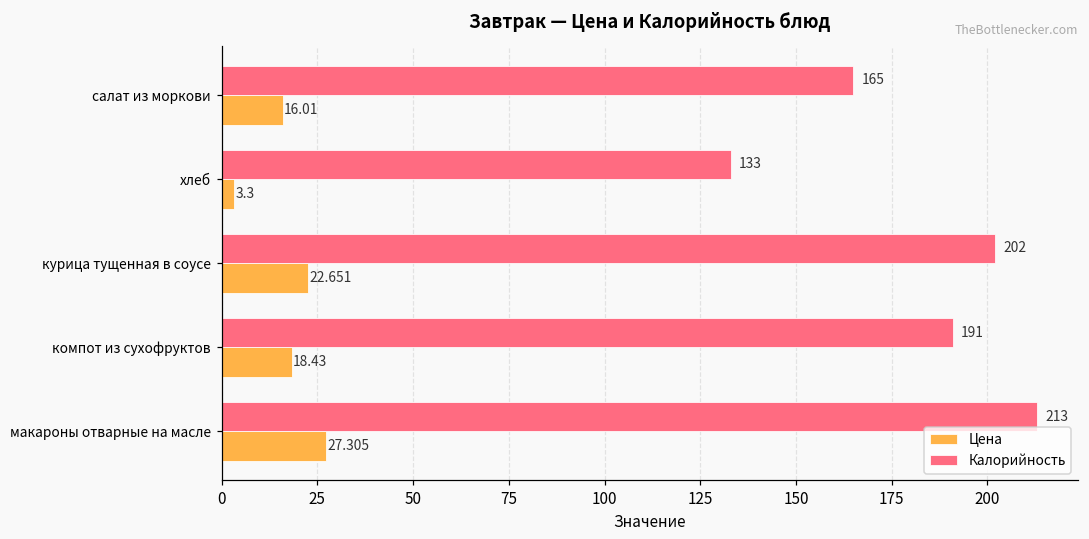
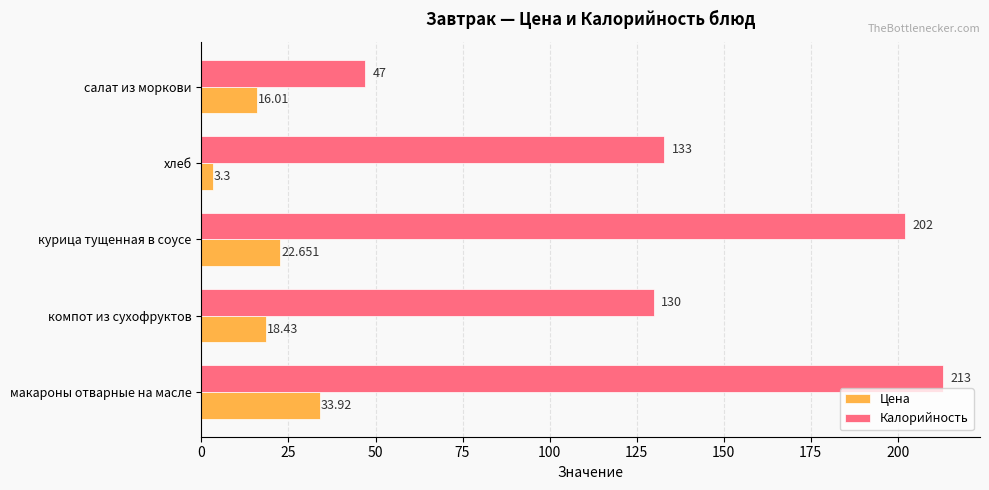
Калорийность, салат из моркови: 165 -> 47
Калорийность, компот из сухофруктов: 191 -> 130
Цена, макароны отварные на масле: 27.305 -> 33.92
